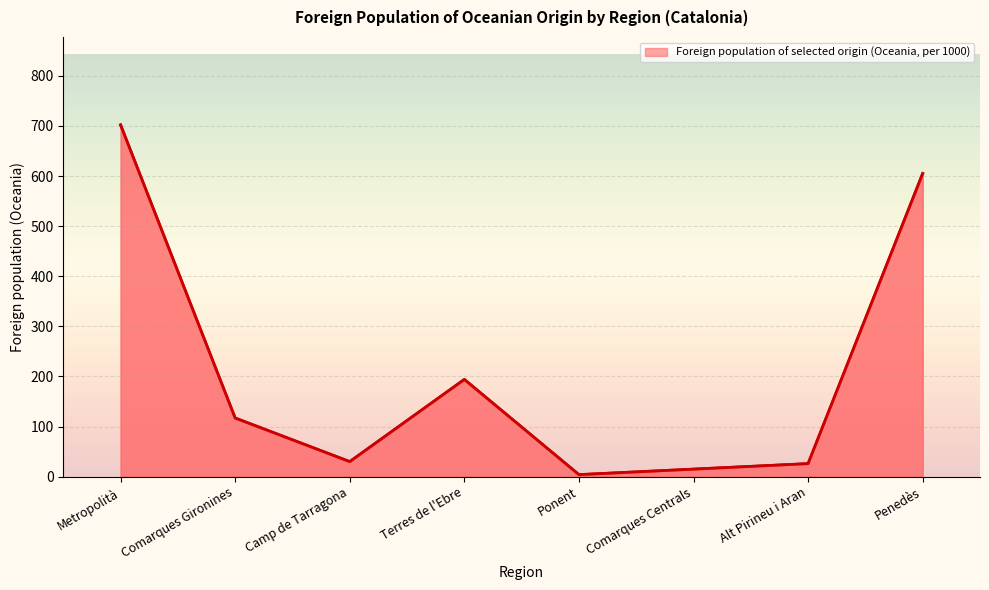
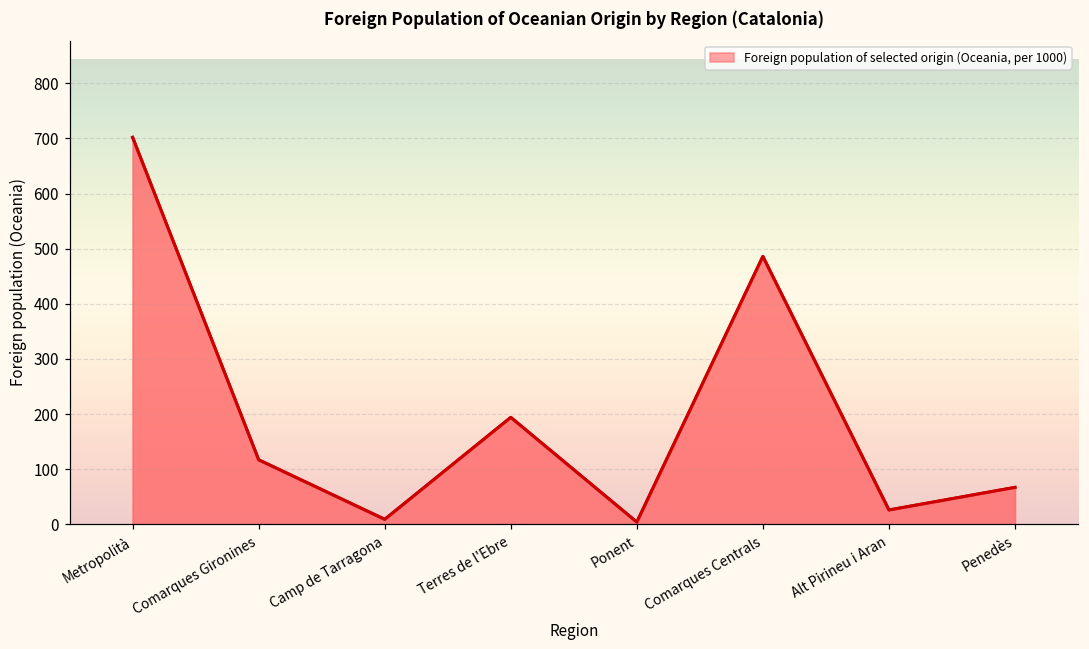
Camp de Tarragona: 30 -> 10
Comarques Centrals: 20 -> 490
Penedès: 610 -> 70
